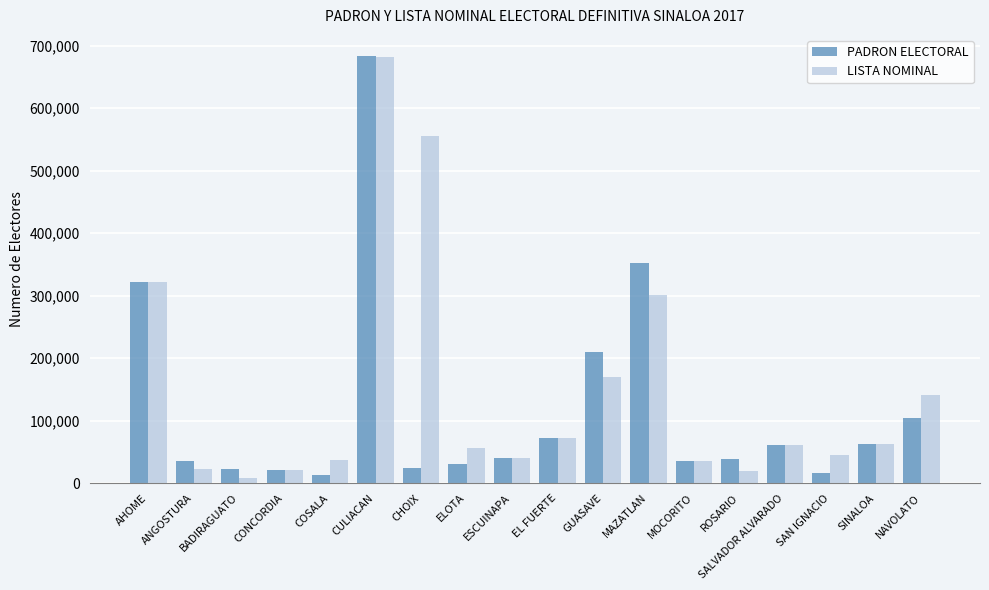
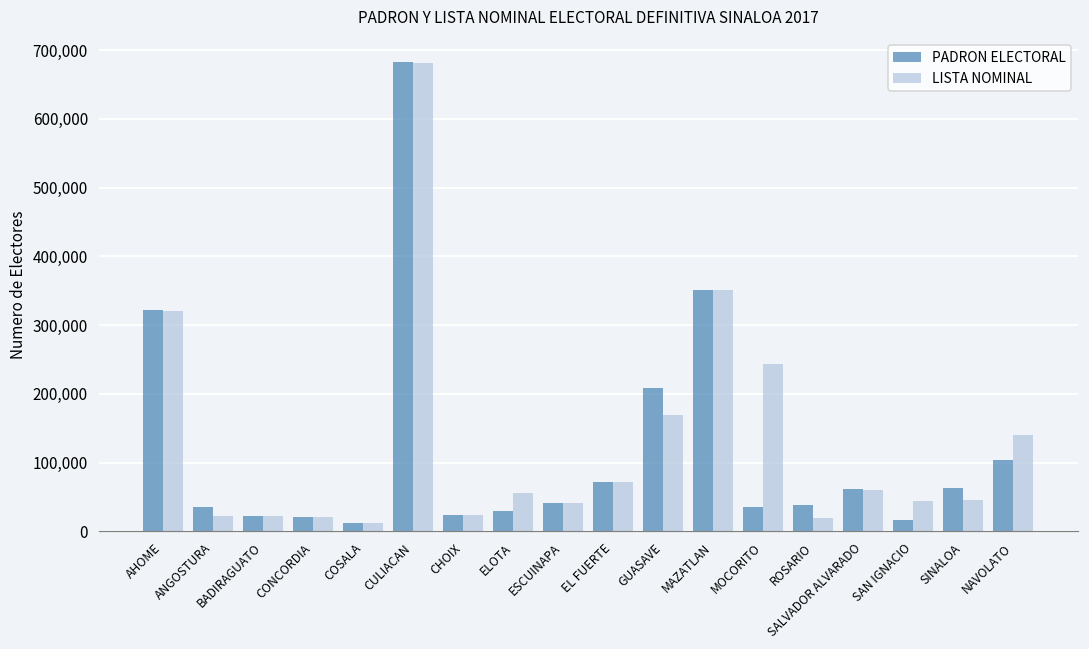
LISTA NOMINAL, BADIRAGUATO: 10,000 -> 20,000
LISTA NOMINAL, COSALA: 40,000 -> 10,000
LISTA NOMINAL, CHOIX: 560,000 -> 20,000
LISTA NOMINAL, MAZATLAN: 300,000 -> 350,000
LISTA NOMINAL, MOCORITO: 40,000 -> 240,000
LISTA NOMINAL, SINALOA: 60,000 -> 50,000
